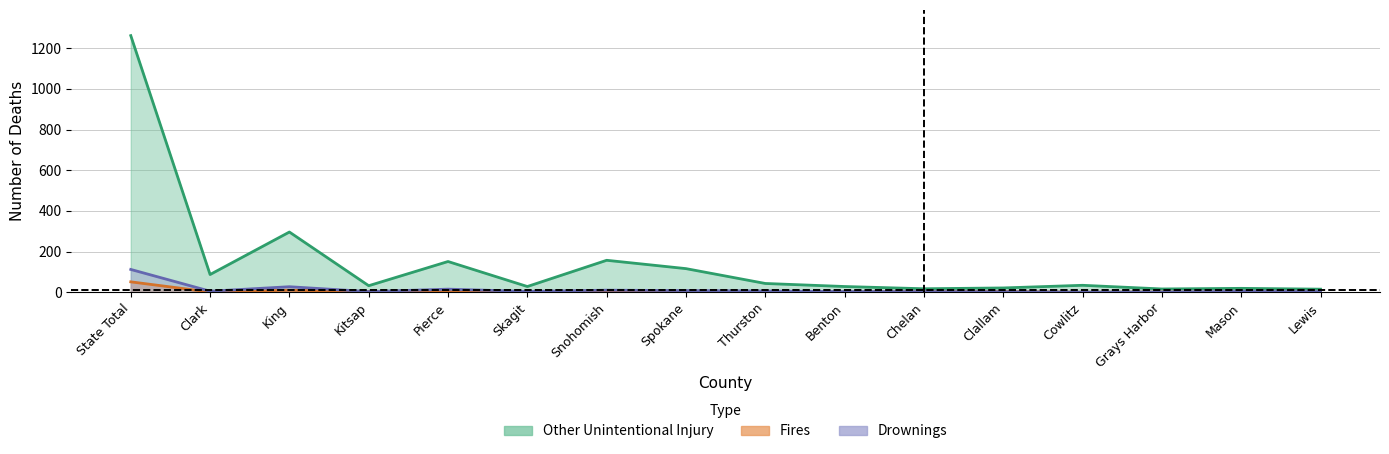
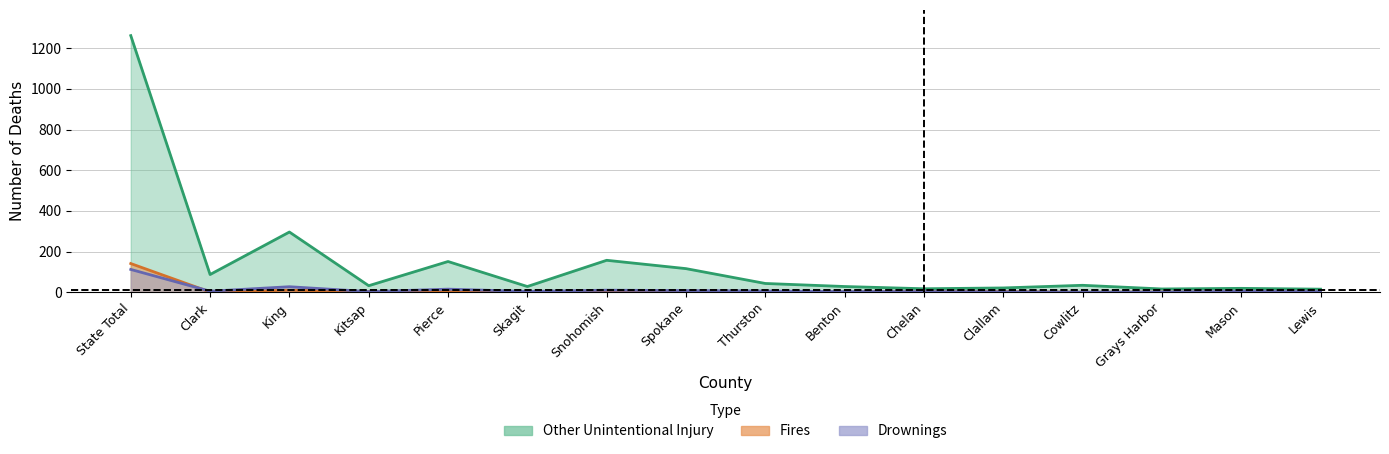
Fires, State Total: 50 -> 140
